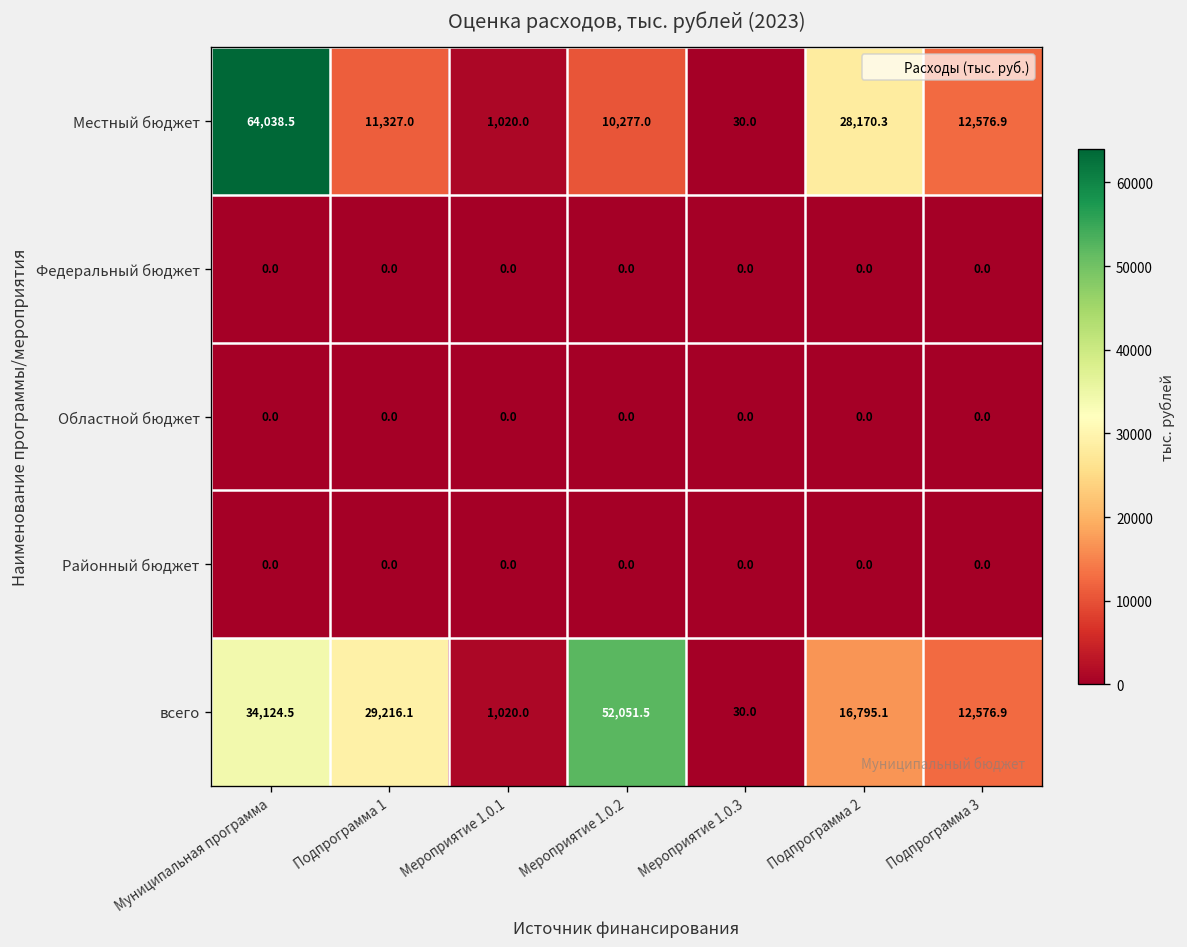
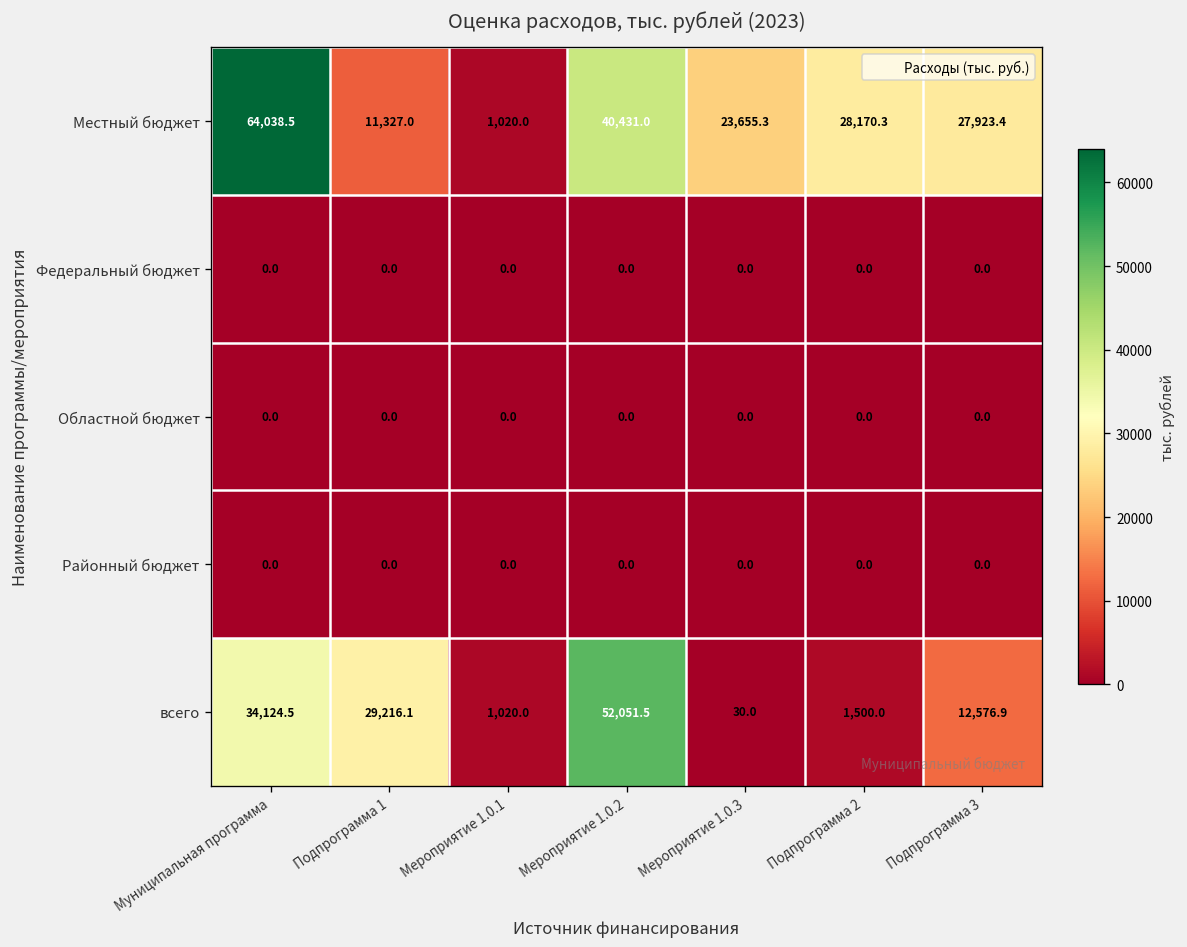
Местный бюджет, Мероприятие 1.0.2: 10,277.0 -> 40,431.0
Местный бюджет, Мероприятие 1.0.3: 30.0 -> 23,655.3
Местный бюджет, Подпрограмма 3: 12,576.9 -> 27,923.4
всего, Подпрограмма 2: 16,795.1 -> 1,500.0
